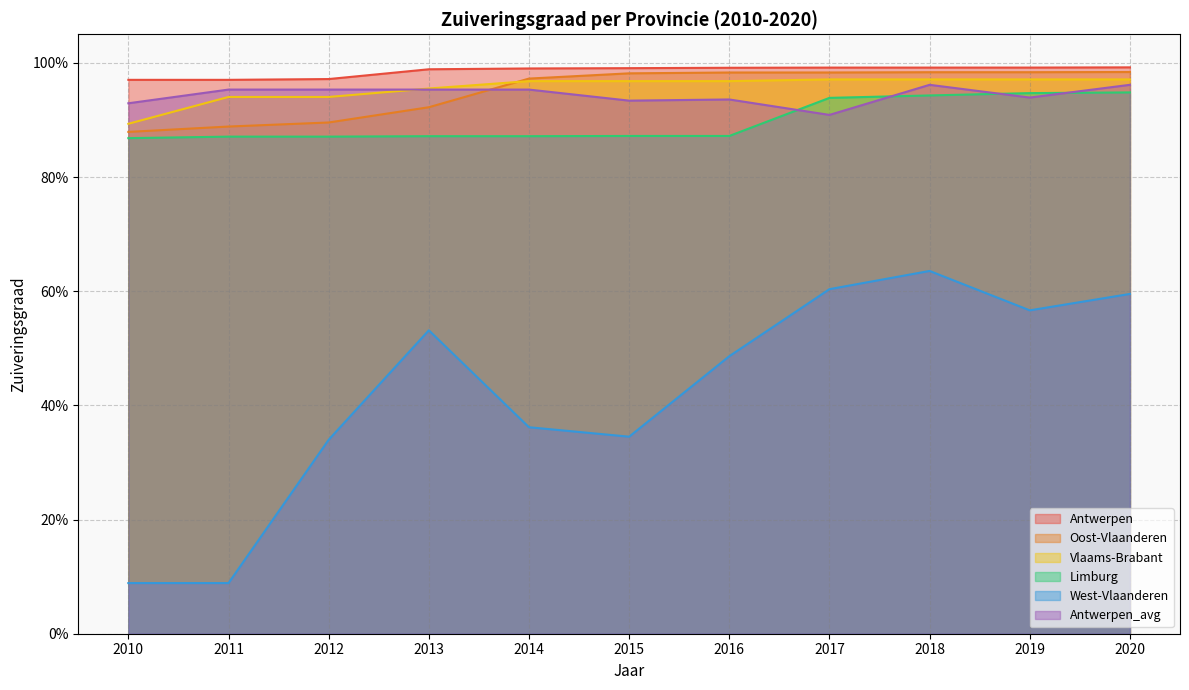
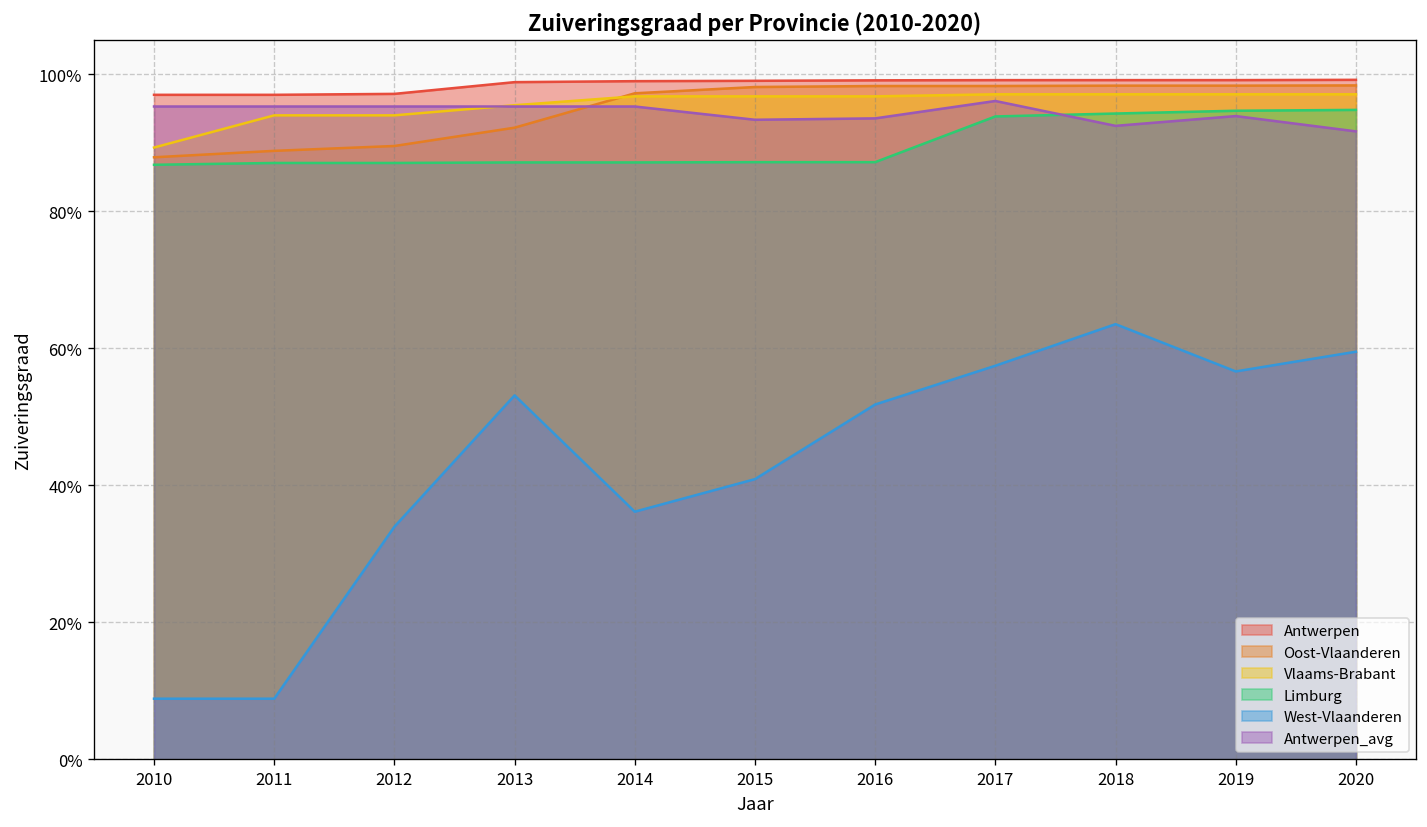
Antwerpen_avg, 2010: 93% -> 95%
West-Vlaanderen, 2015: 35% -> 41%
West-Vlaanderen, 2016: 49% -> 52%
West-Vlaanderen, 2017: 60% -> 57%
Antwerpen_avg, 2017: 91% -> 96%
Antwerpen_avg, 2018: 96% -> 92%
Antwerpen_avg, 2020: 96% -> 92%
